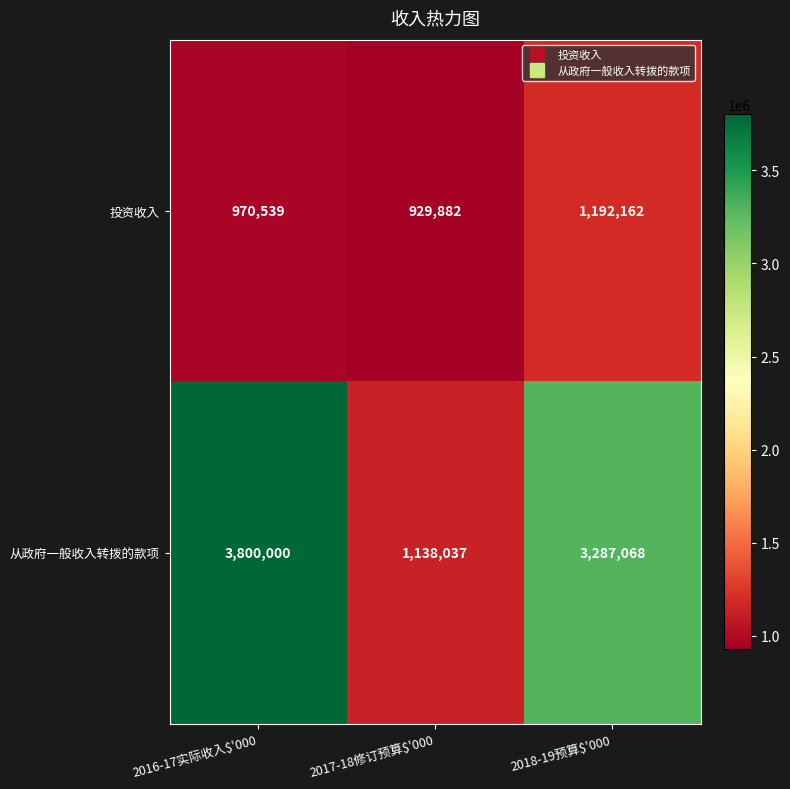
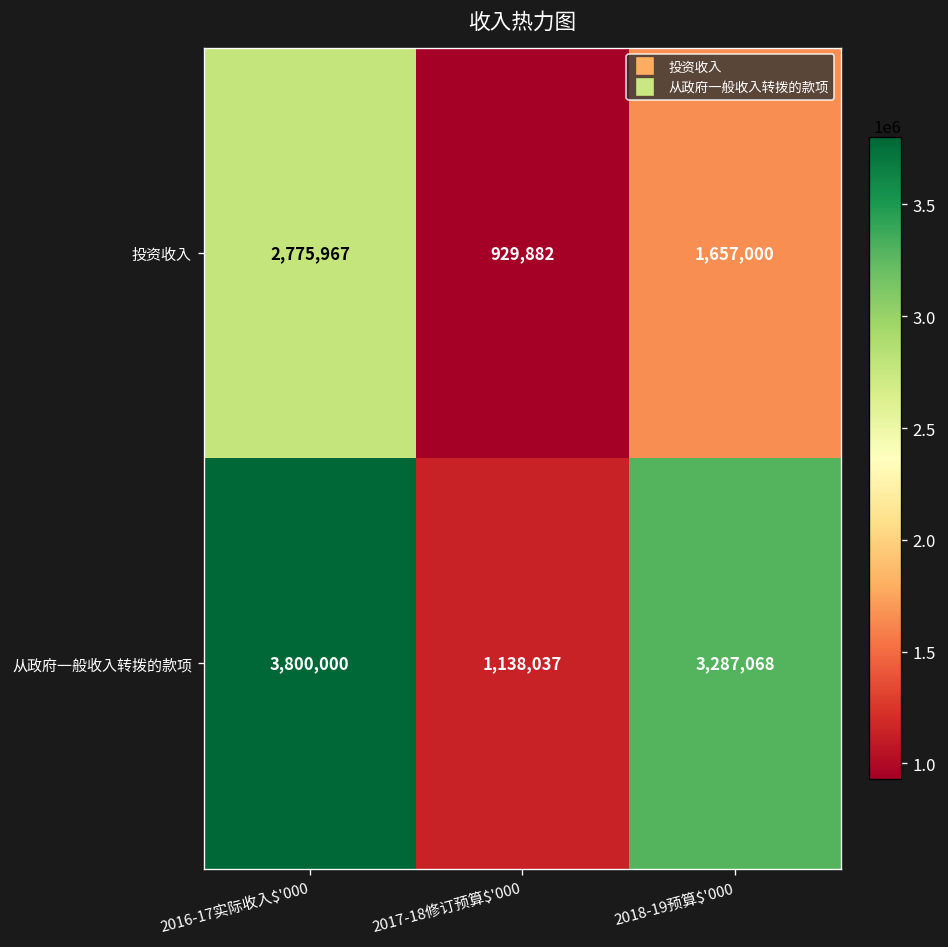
投资收入, 2016-17实际收入$'000: 970,539 -> 2,775,967
投资收入, 2018-19预算$'000: 1,192,162 -> 1,657,000
